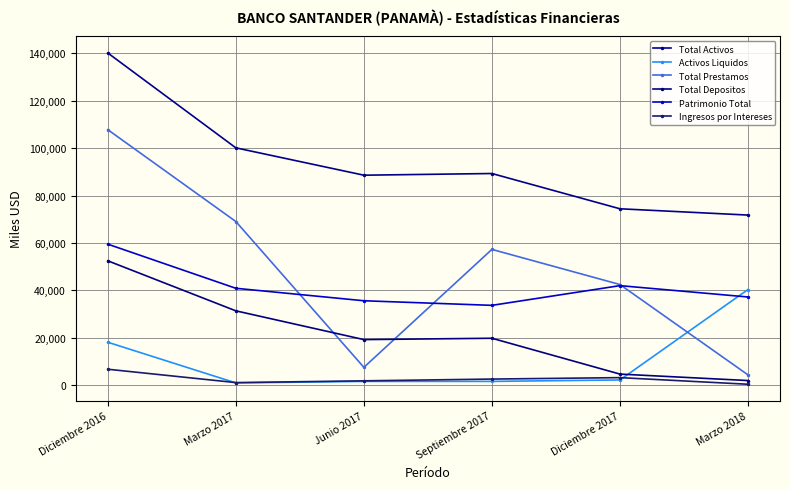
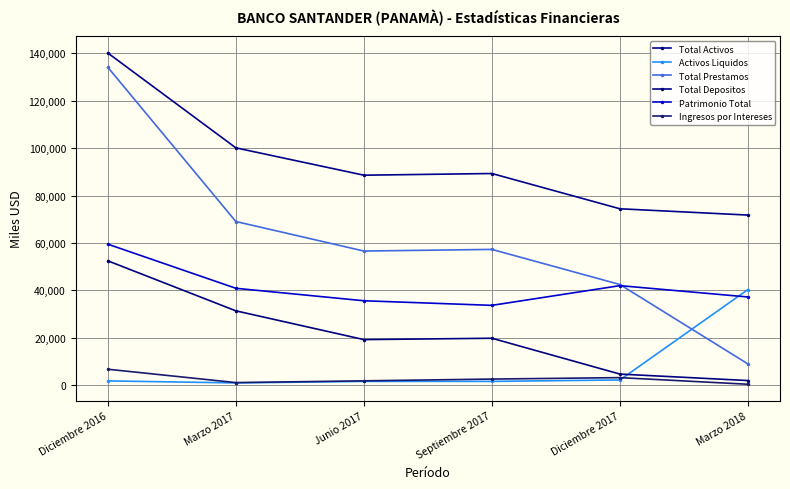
Activos Liquidos, Diciembre 2016: 18,000 -> 2,000
Total Prestamos, Diciembre 2016: 108,000 -> 134,000
Total Prestamos, Junio 2017: 7,000 -> 57,000
Total Prestamos, Marzo 2018: 4,000 -> 9,000
